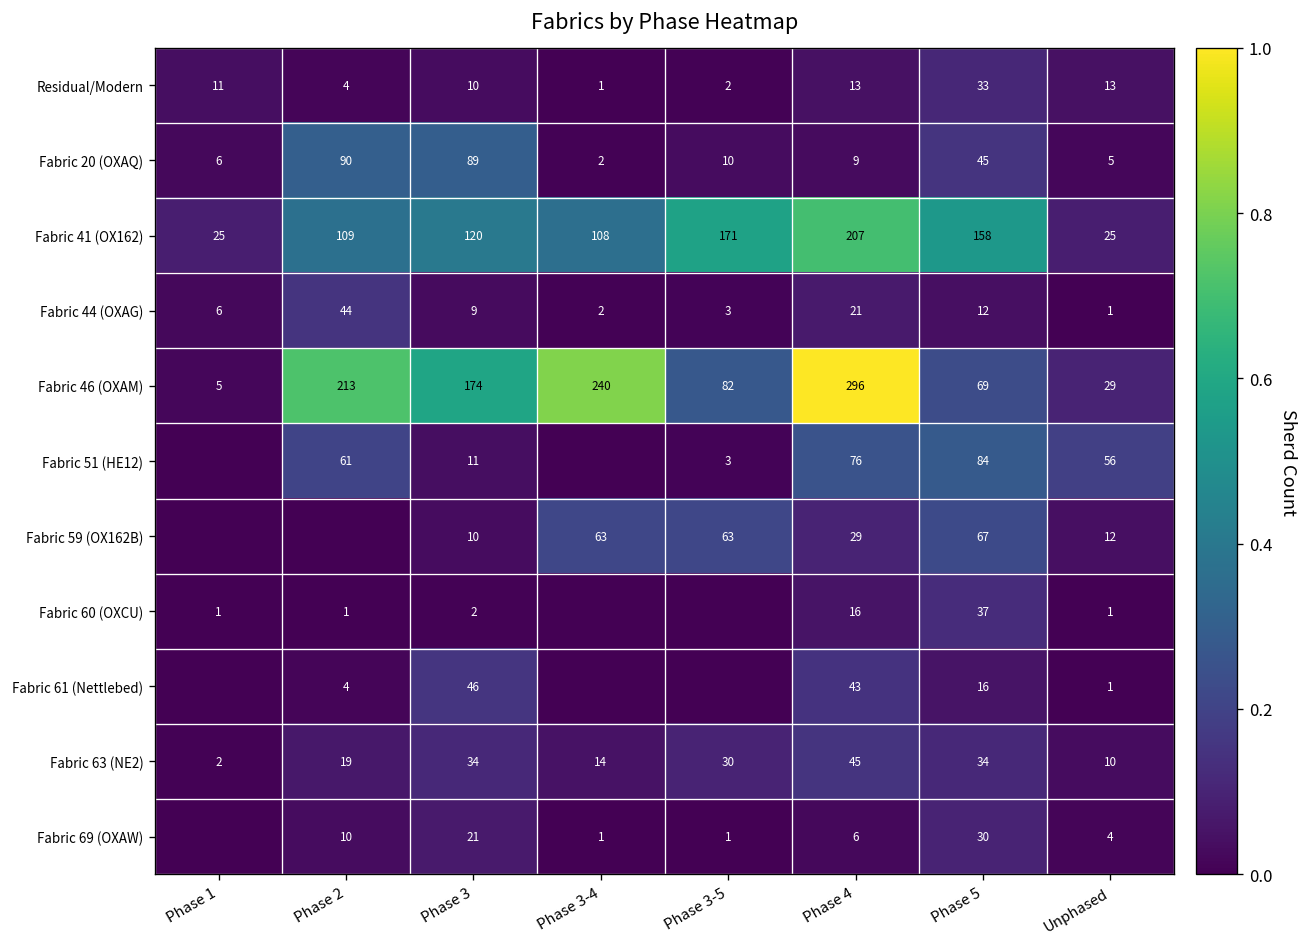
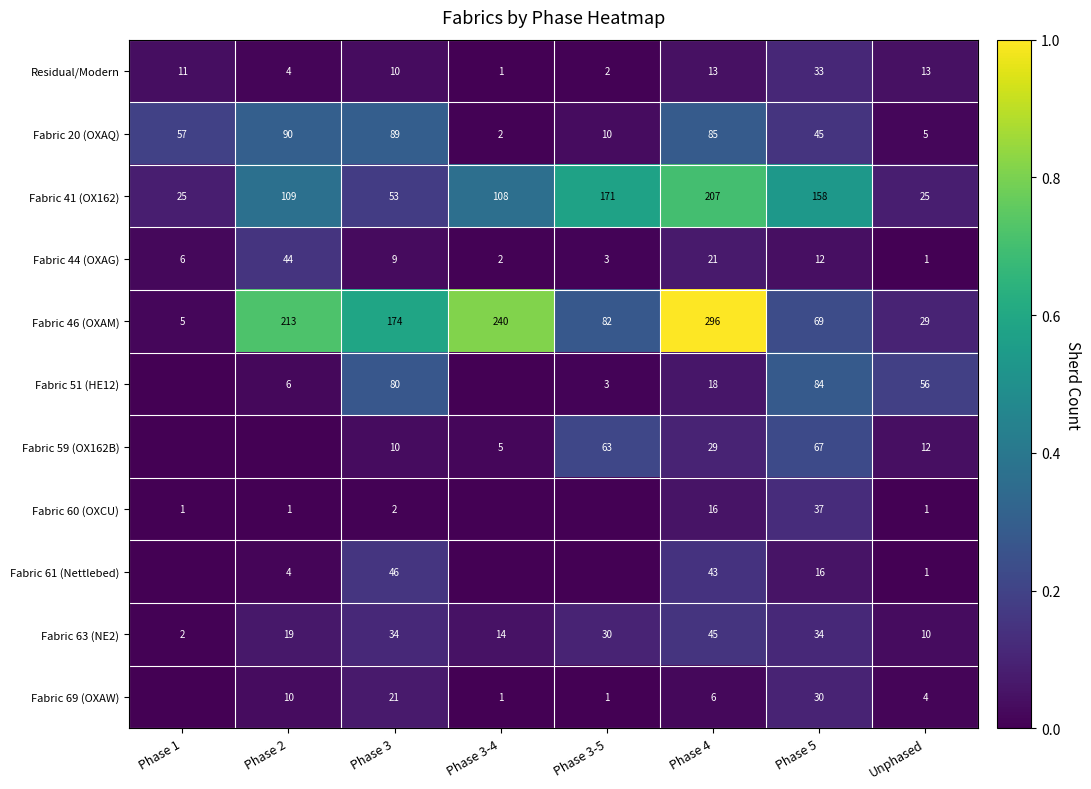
Fabric 20 (OXAQ), Phase 1: 6 -> 57
Fabric 20 (OXAQ), Phase 4: 9 -> 85
Fabric 41 (OX162), Phase 3: 120 -> 53
Fabric 51 (HE12), Phase 2: 61 -> 6
Fabric 51 (HE12), Phase 3: 11 -> 80
Fabric 51 (HE12), Phase 4: 76 -> 18
Fabric 59 (OX162B), Phase 3-4: 63 -> 5
